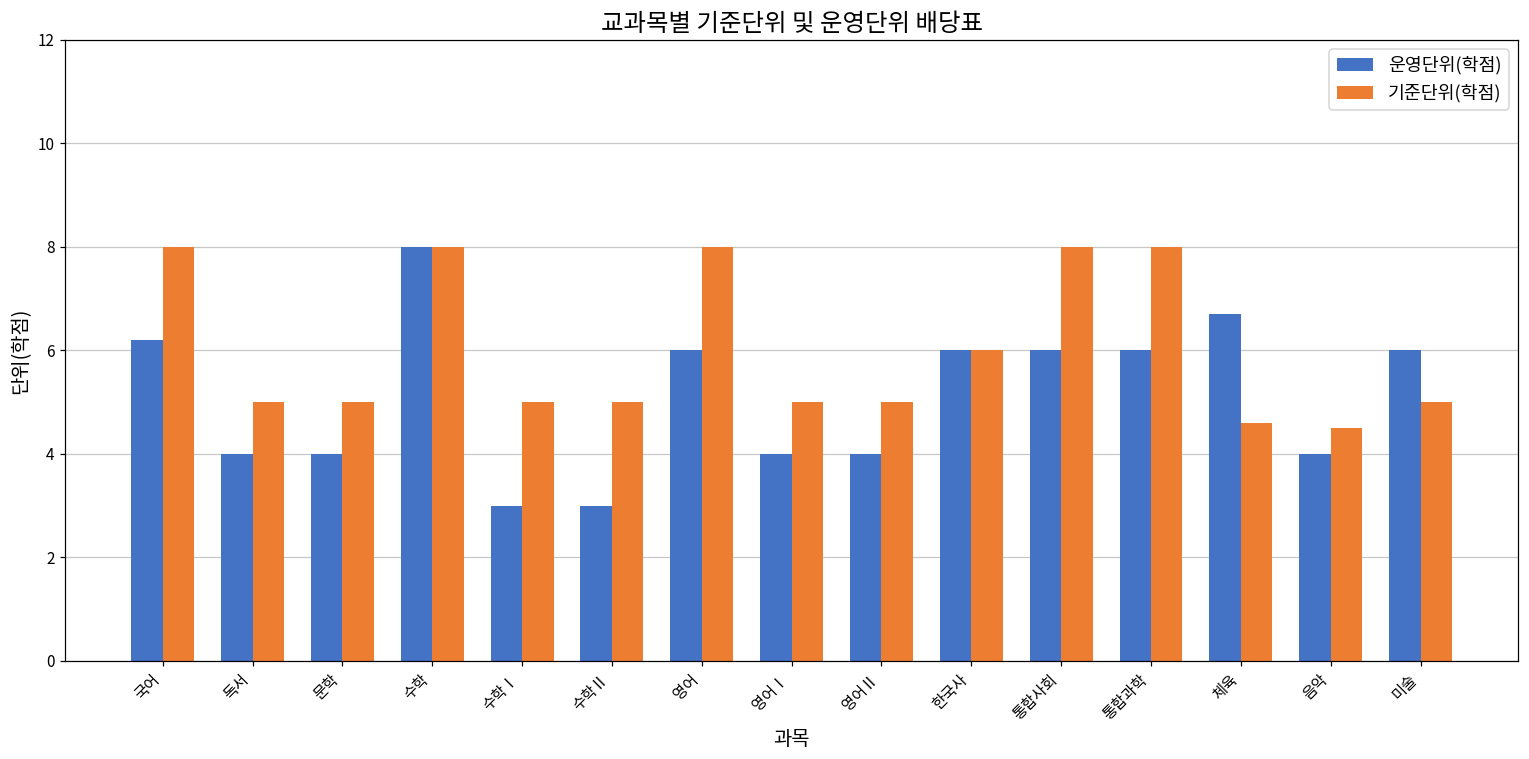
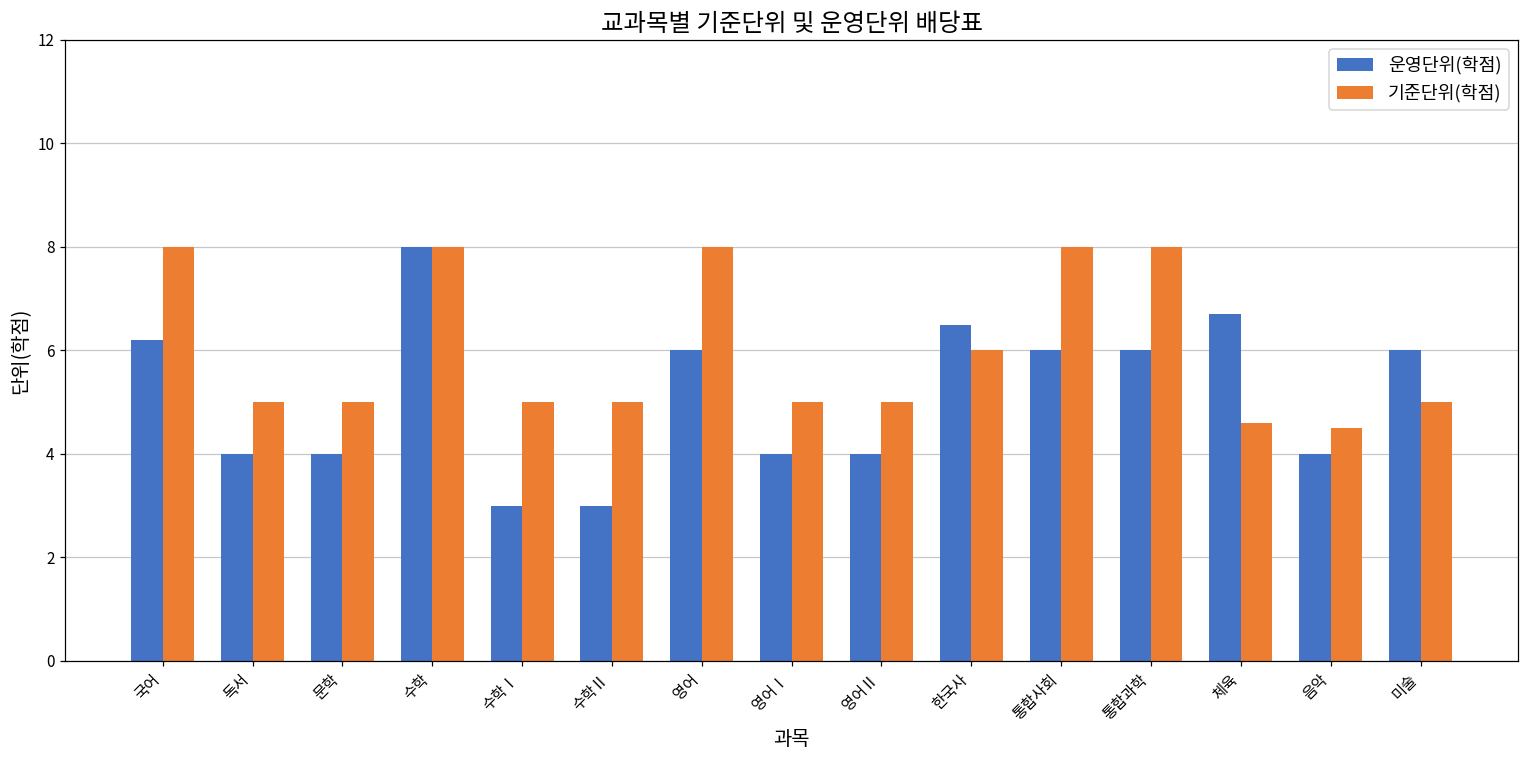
운영단위(학점), 한국사: 6.0 -> 6.5
